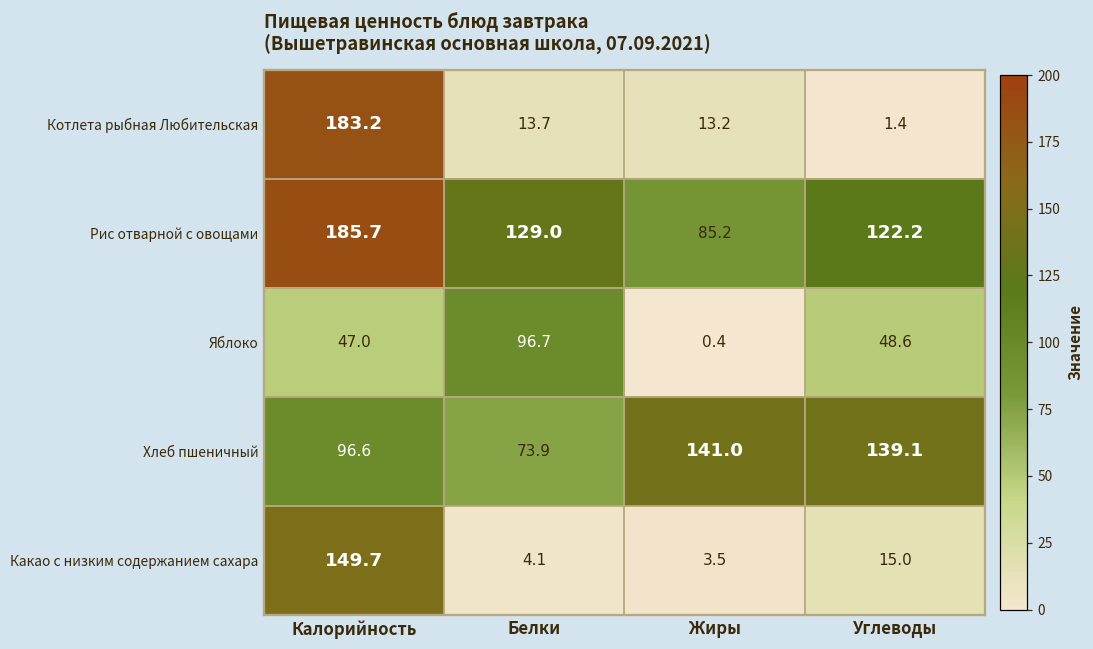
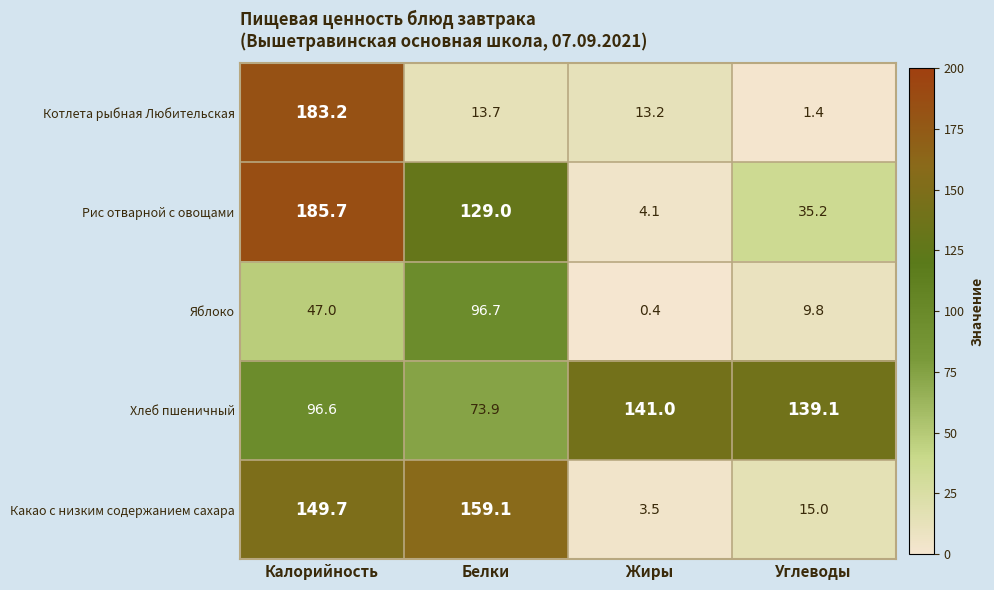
Рис отварной с овощами, Жиры: 85.2 -> 4.1
Рис отварной с овощами, Углеводы: 122.2 -> 35.2
Яблоко, Углеводы: 48.6 -> 9.8
Какао с низким содержанием сахара, Белки: 4.1 -> 159.1
